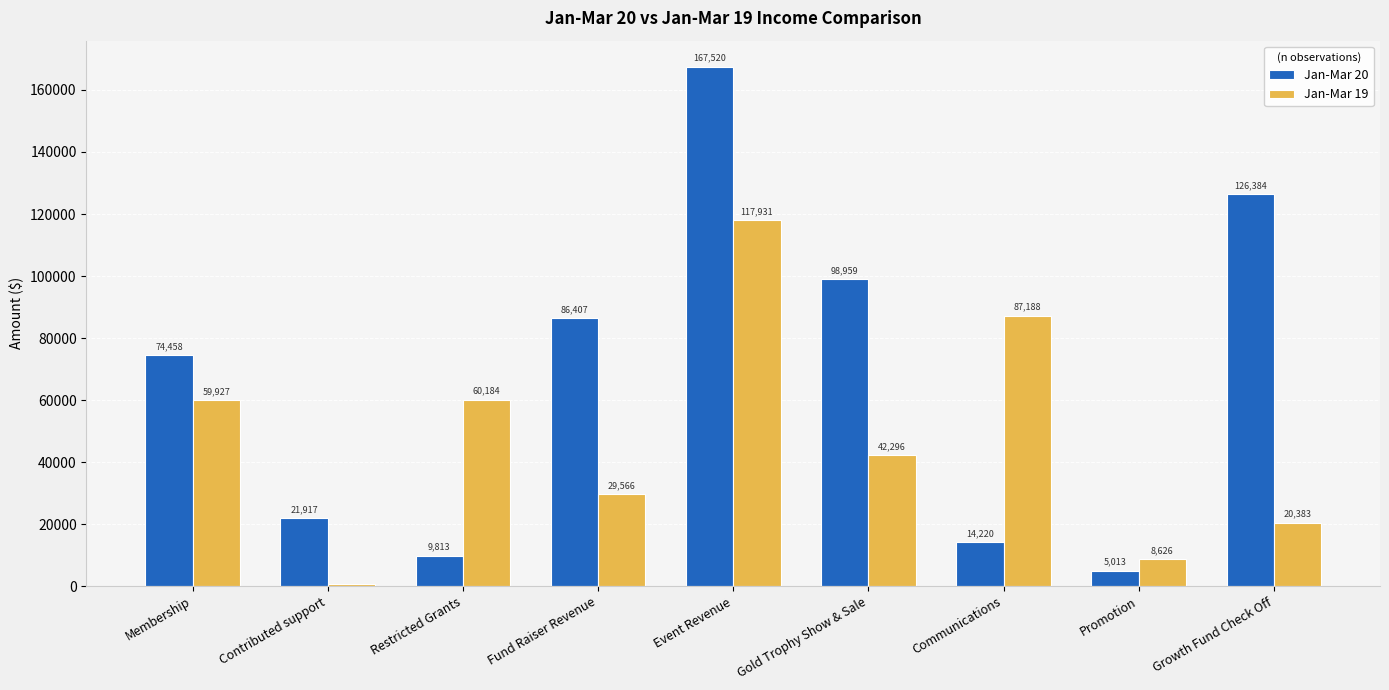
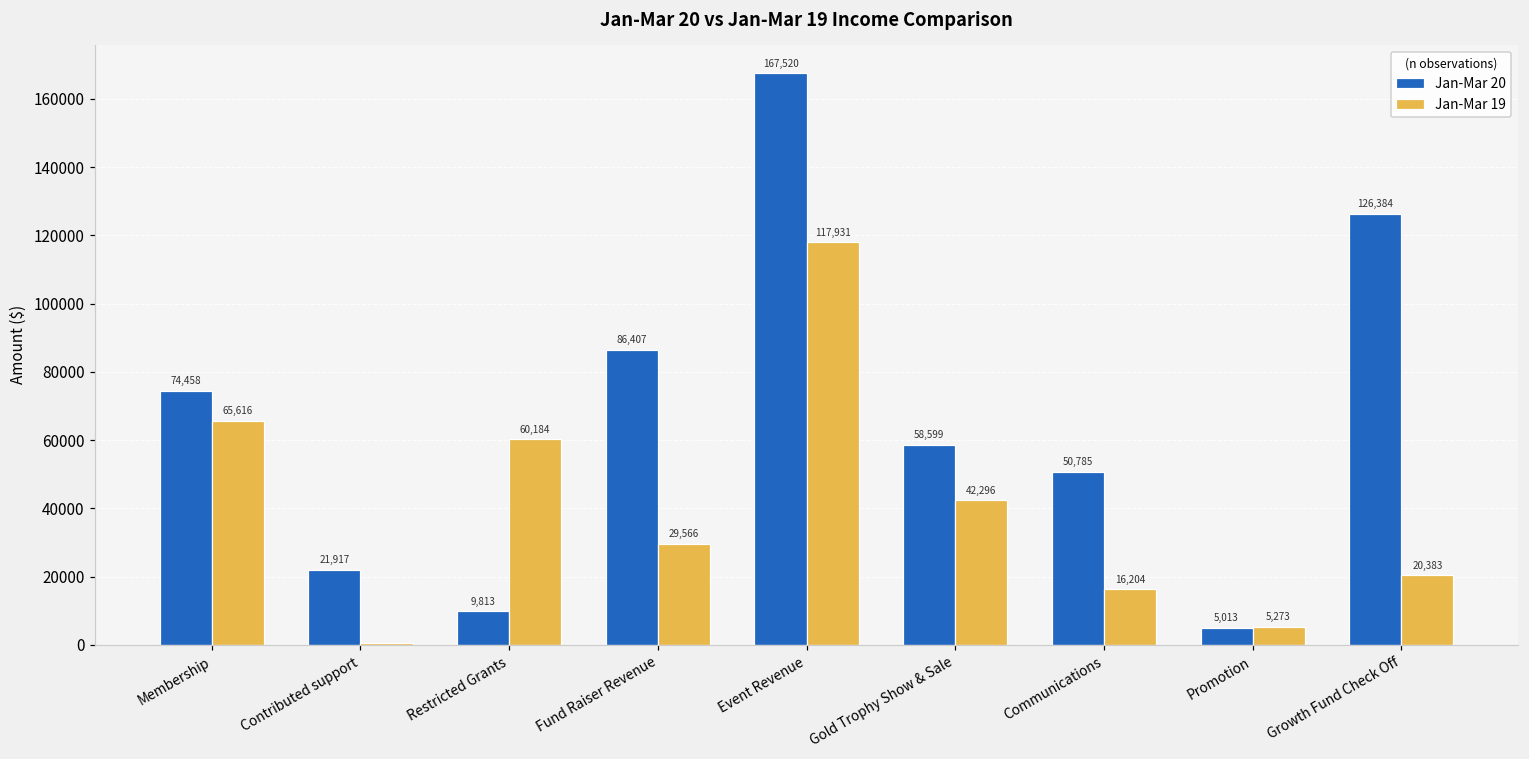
Jan-Mar 19, Membership: 59,927 -> 65,616
Jan-Mar 20, Gold Trophy Show & Sale: 98,959 -> 58,599
Jan-Mar 20, Communications: 14,220 -> 50,785
Jan-Mar 19, Communications: 87,188 -> 16,204
Jan-Mar 19, Promotion: 8,626 -> 5,273
